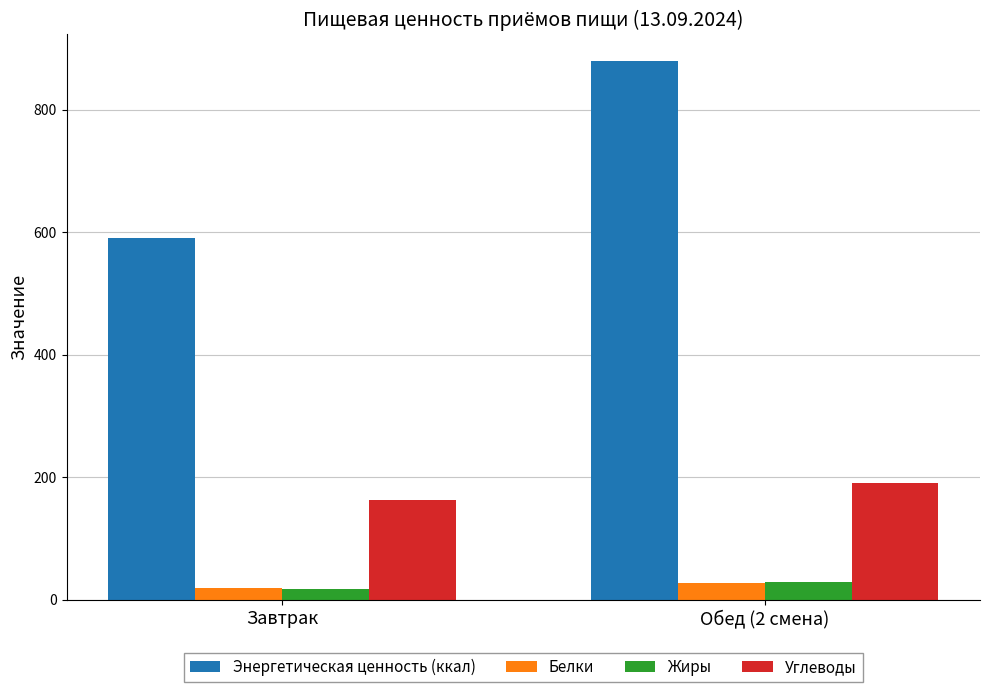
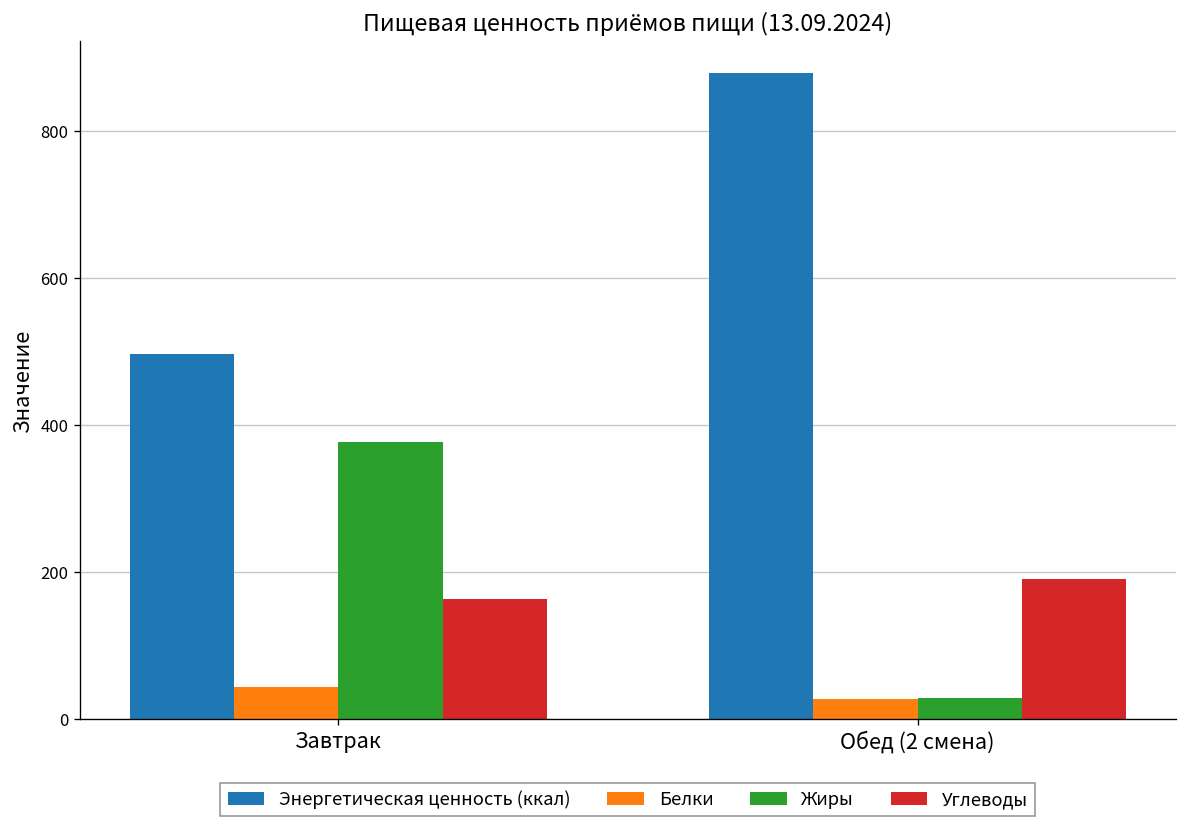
Энергетическая ценность (ккал), Завтрак: 590 -> 500
Белки, Завтрак: 20 -> 40
Жиры, Завтрак: 20 -> 380
